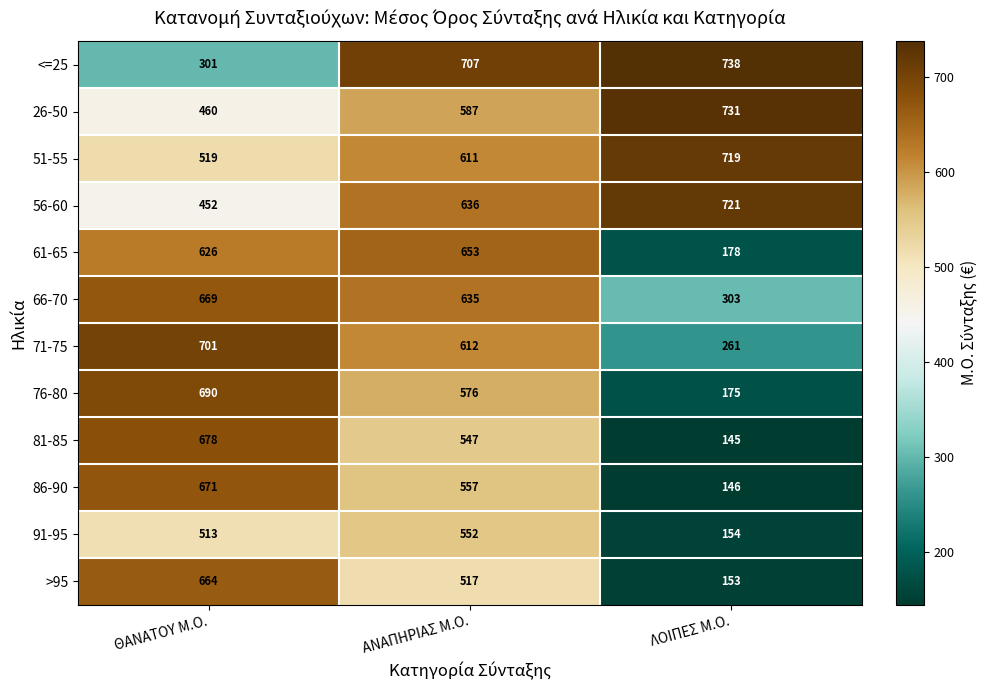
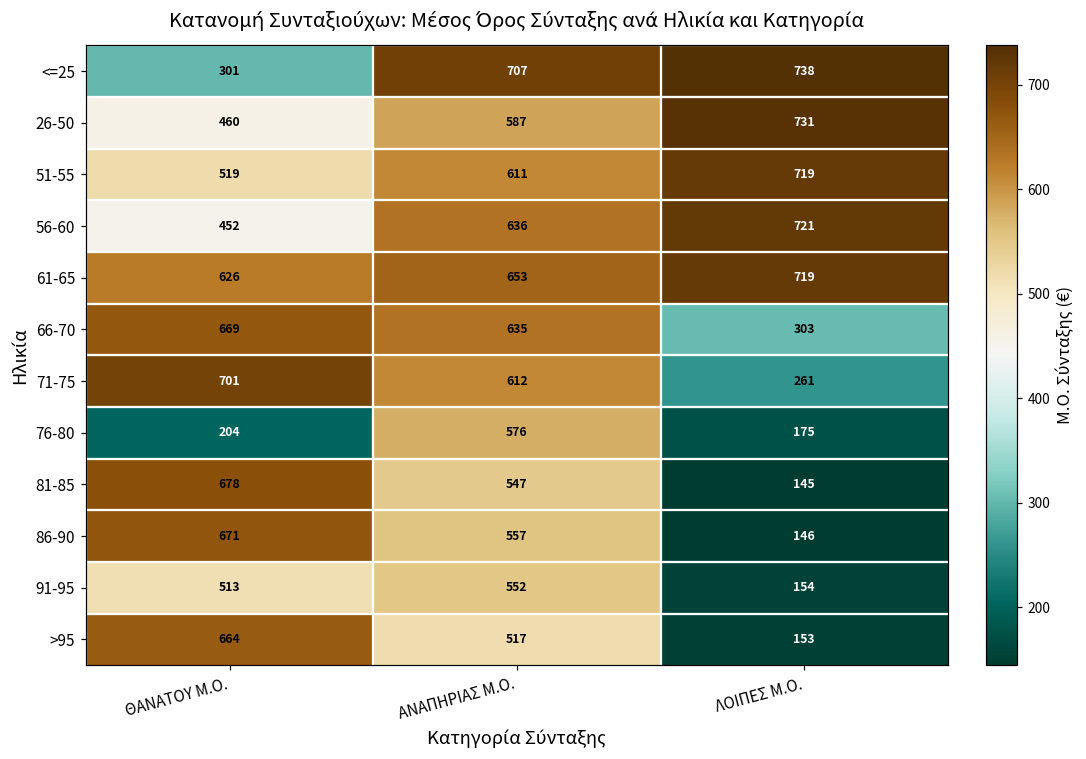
61-65, ΛΟΙΠΕΣ Μ.Ο.: 178 -> 719
76-80, ΘΑΝΑΤΟΥ Μ.Ο.: 690 -> 204
